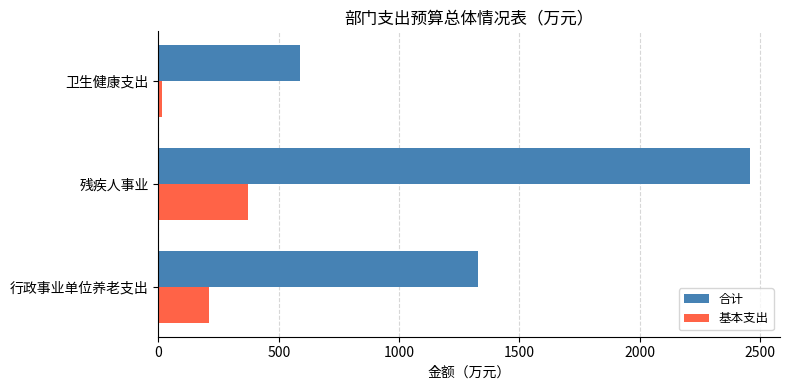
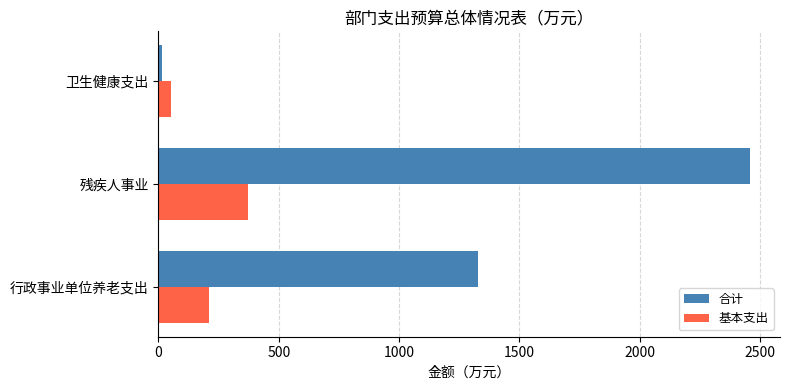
合计, 卫生健康支出: 590 -> 20
基本支出, 卫生健康支出: 20 -> 50
